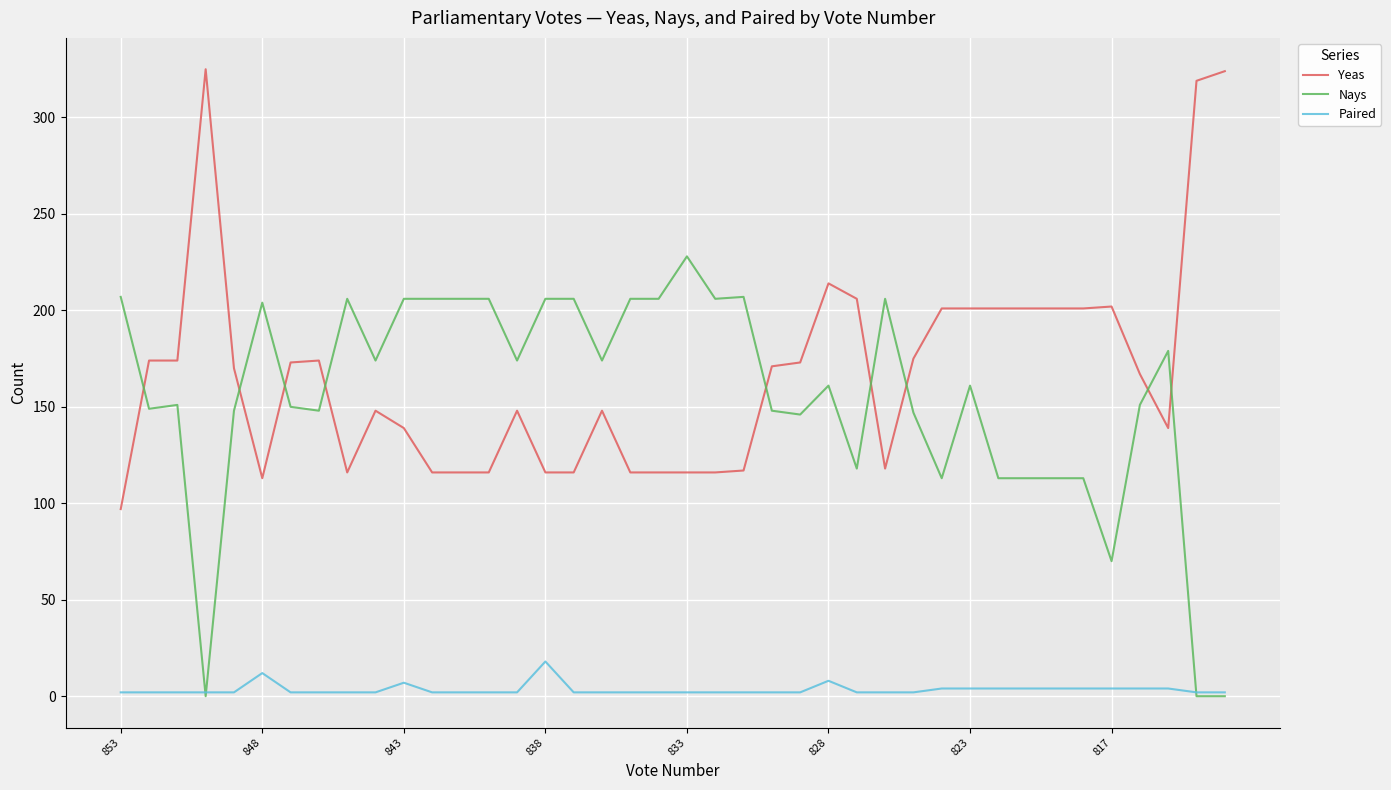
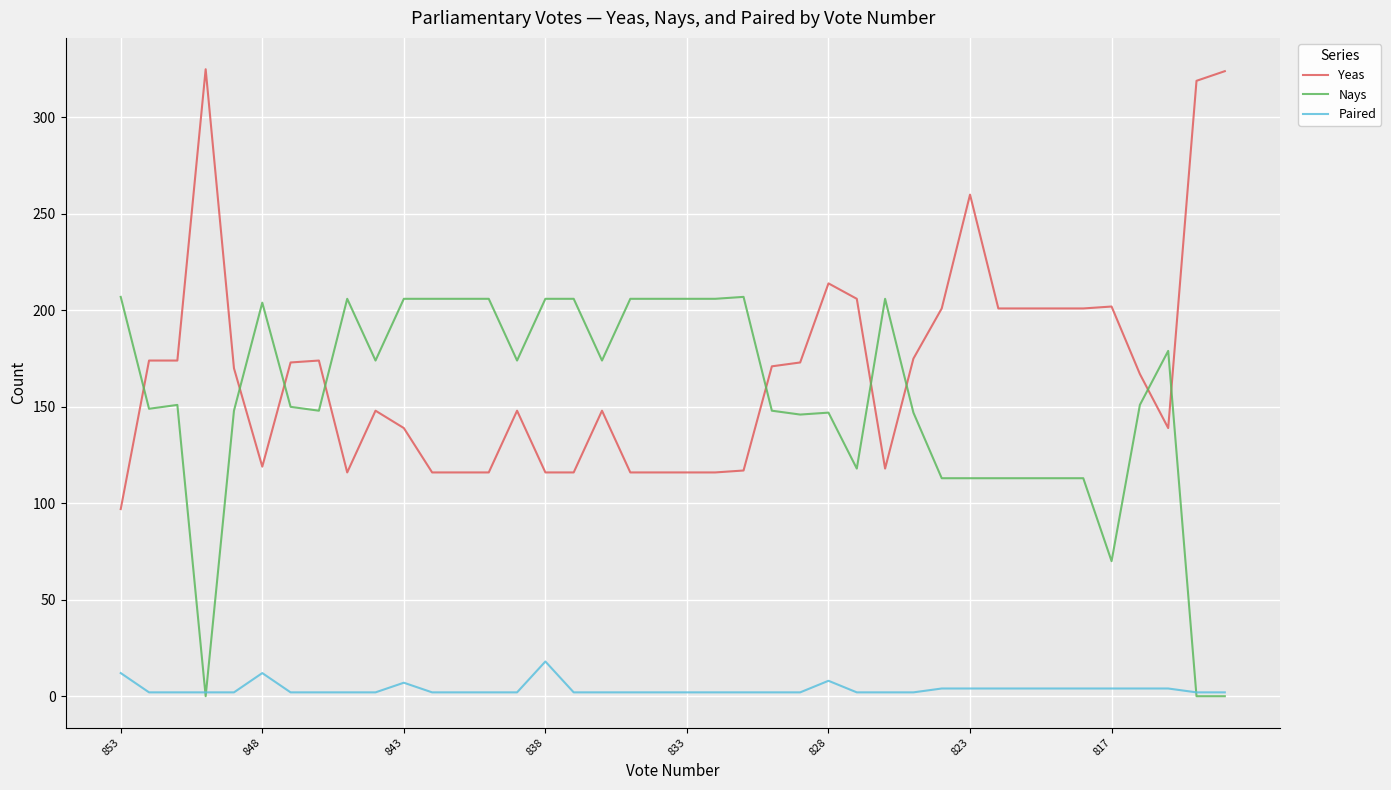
Paired, 853: 2 -> 12
Yeas, 848: 113 -> 119
Nays, 833: 228 -> 206
Nays, 828: 161 -> 147
Yeas, 823: 201 -> 260
Nays, 823: 161 -> 113
